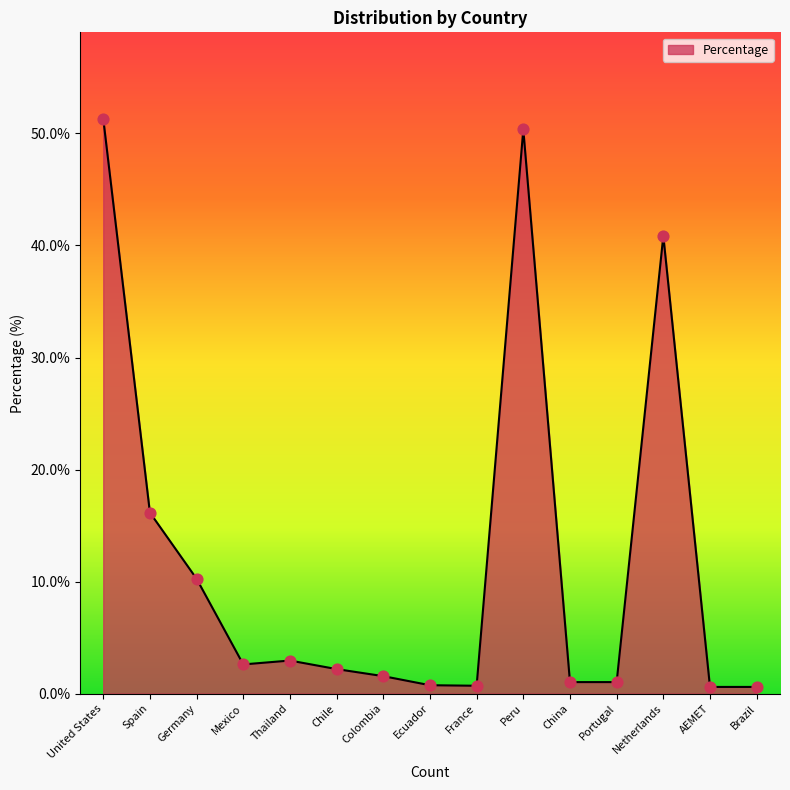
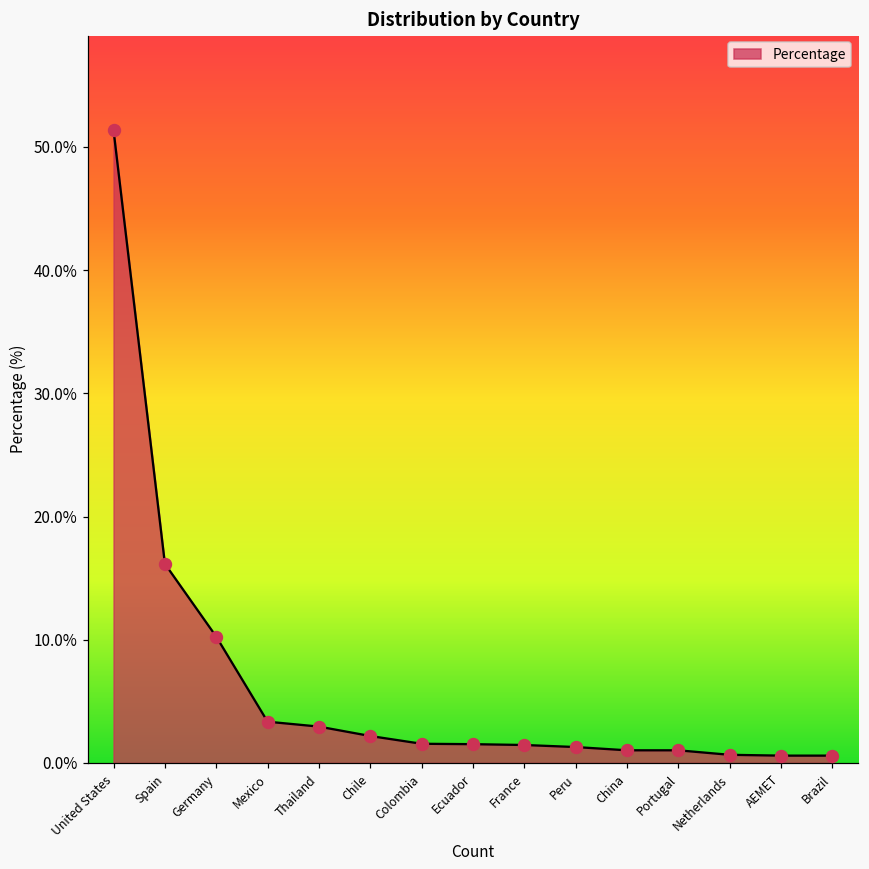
Mexico: 2.6% -> 3.4%
Ecuador: 0.8% -> 1.5%
France: 0.7% -> 1.5%
Peru: 50.4% -> 1.3%
Netherlands: 40.9% -> 0.7%
